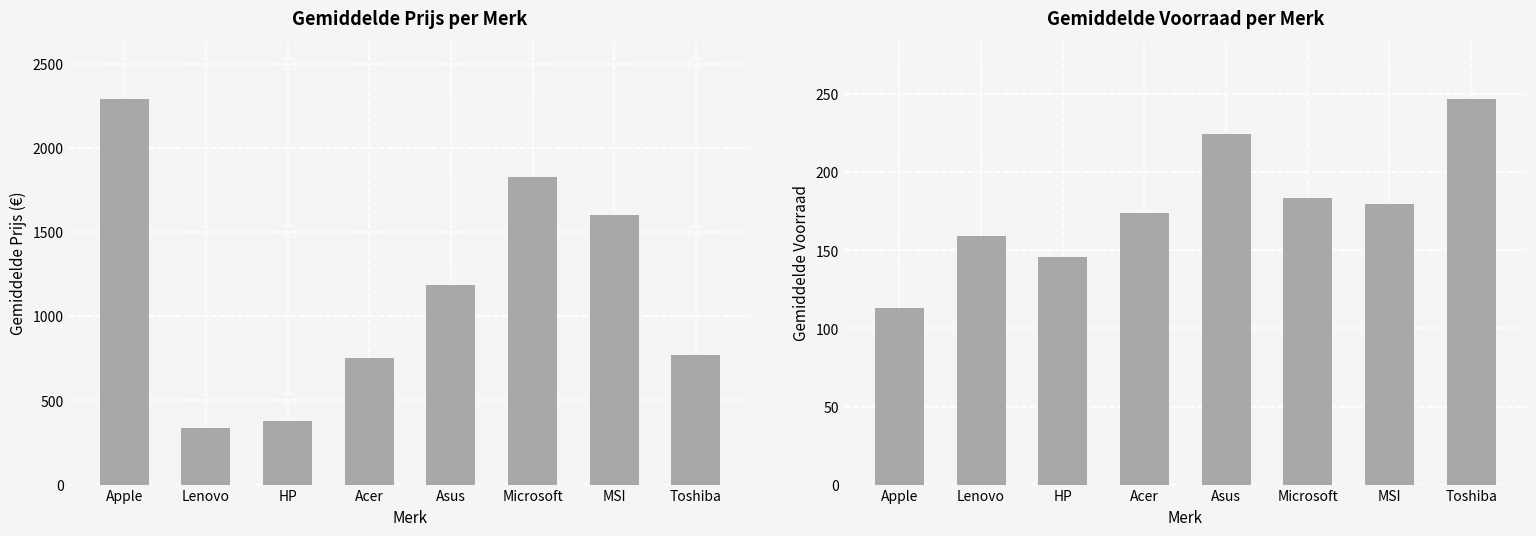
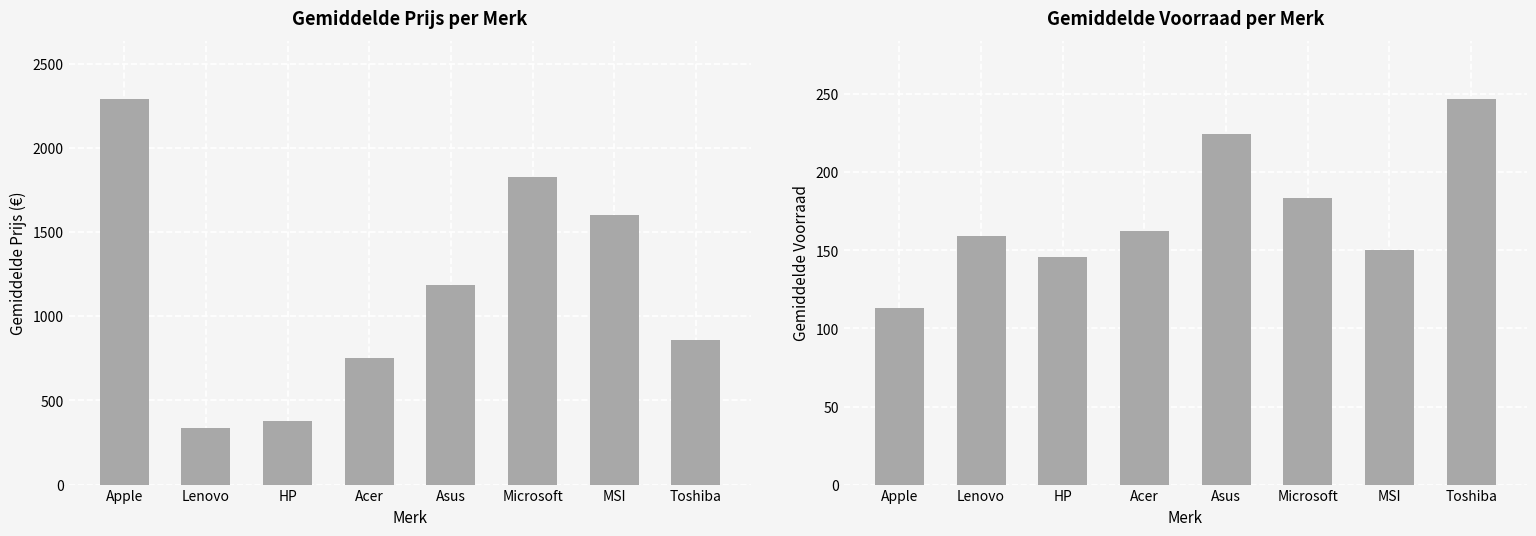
Gemiddelde Prijs per Merk, Toshiba: 770 -> 860
Gemiddelde Voorraad per Merk, Acer: 174 -> 162
Gemiddelde Voorraad per Merk, MSI: 180 -> 150
